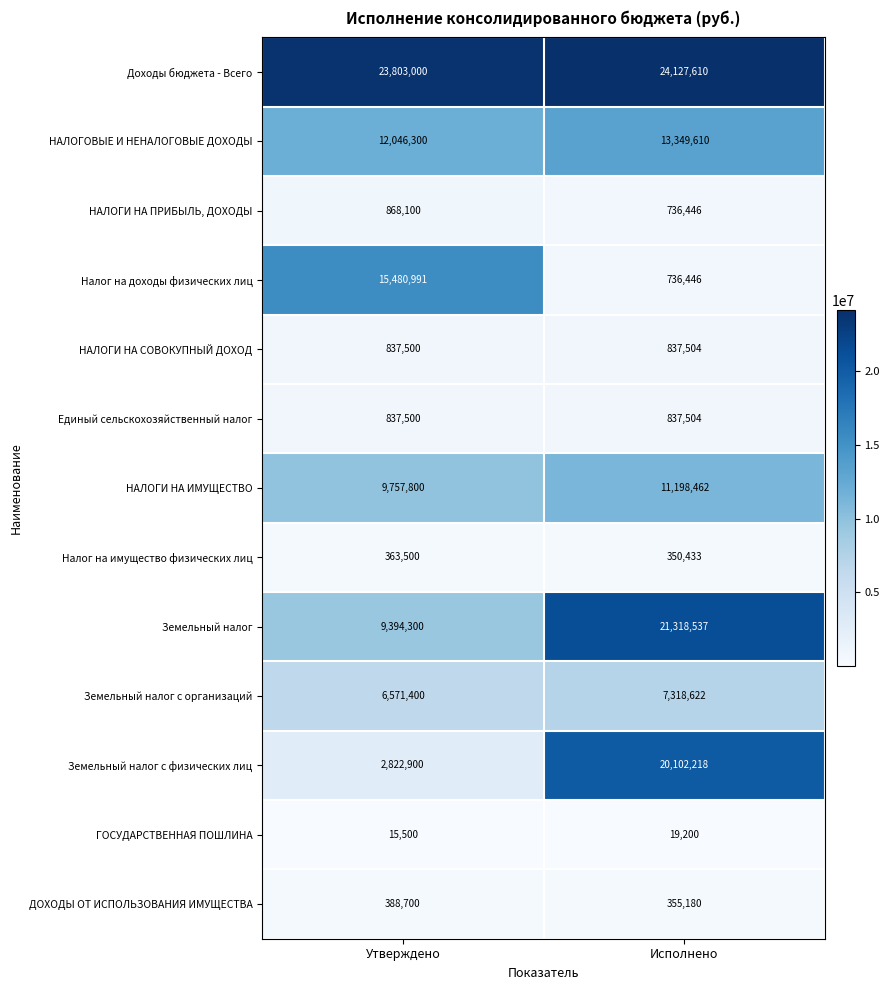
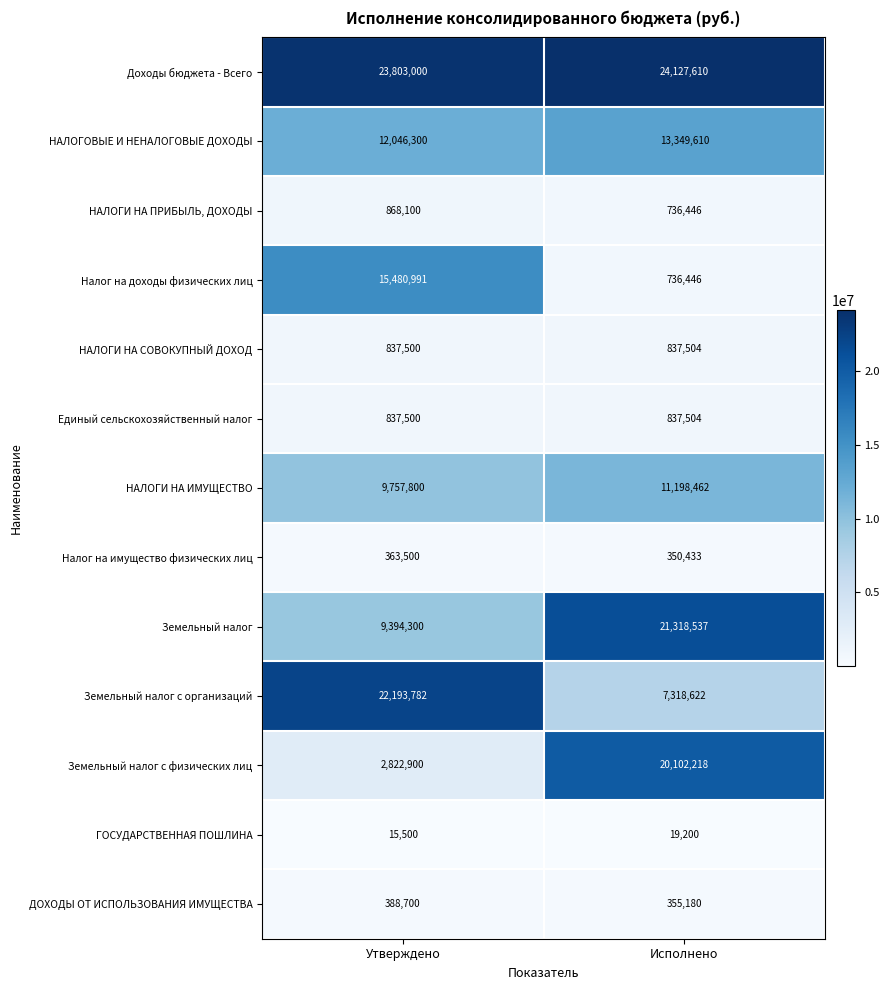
Земельный налог с организаций, Утверждено: 6,571,400 -> 22,193,782
